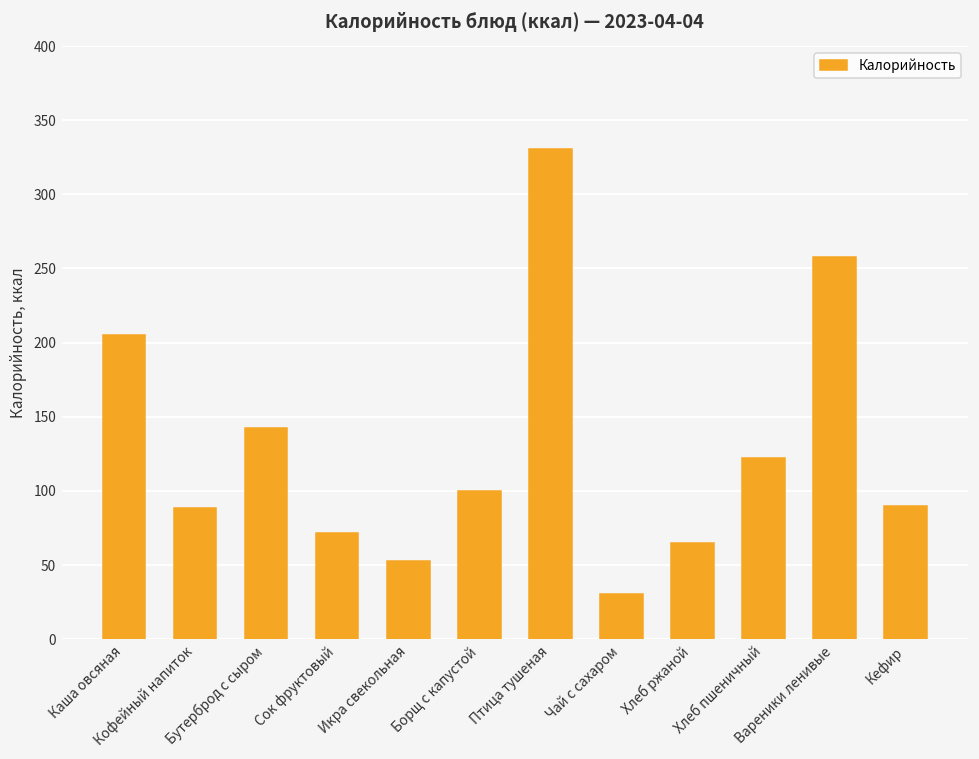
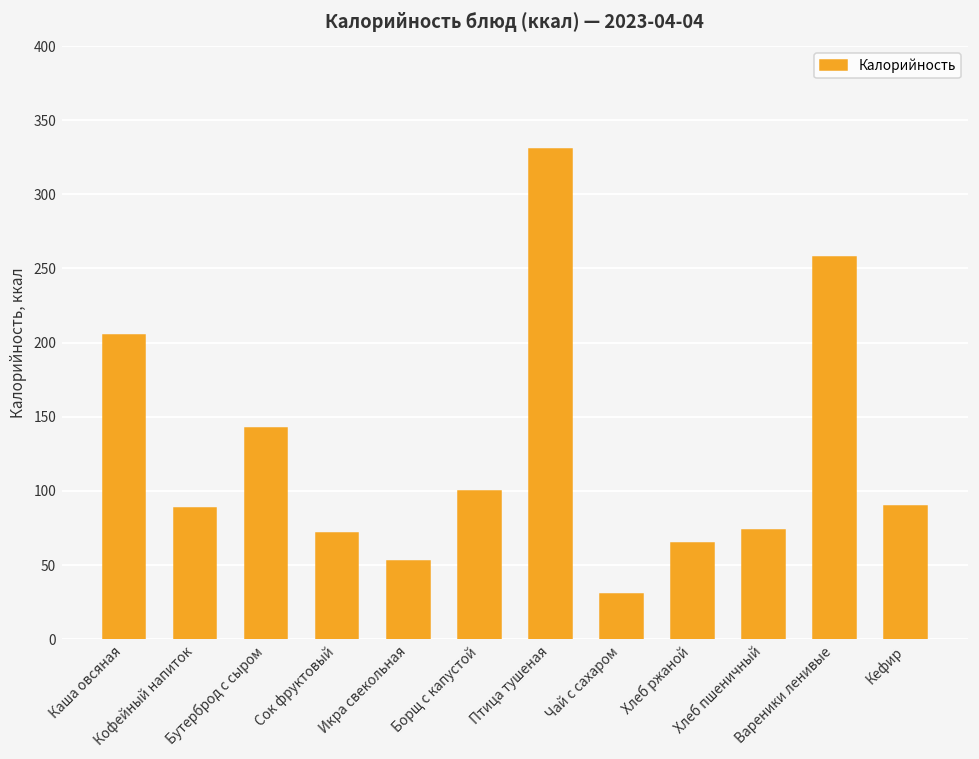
Хлеб пшеничный: 122 -> 74
